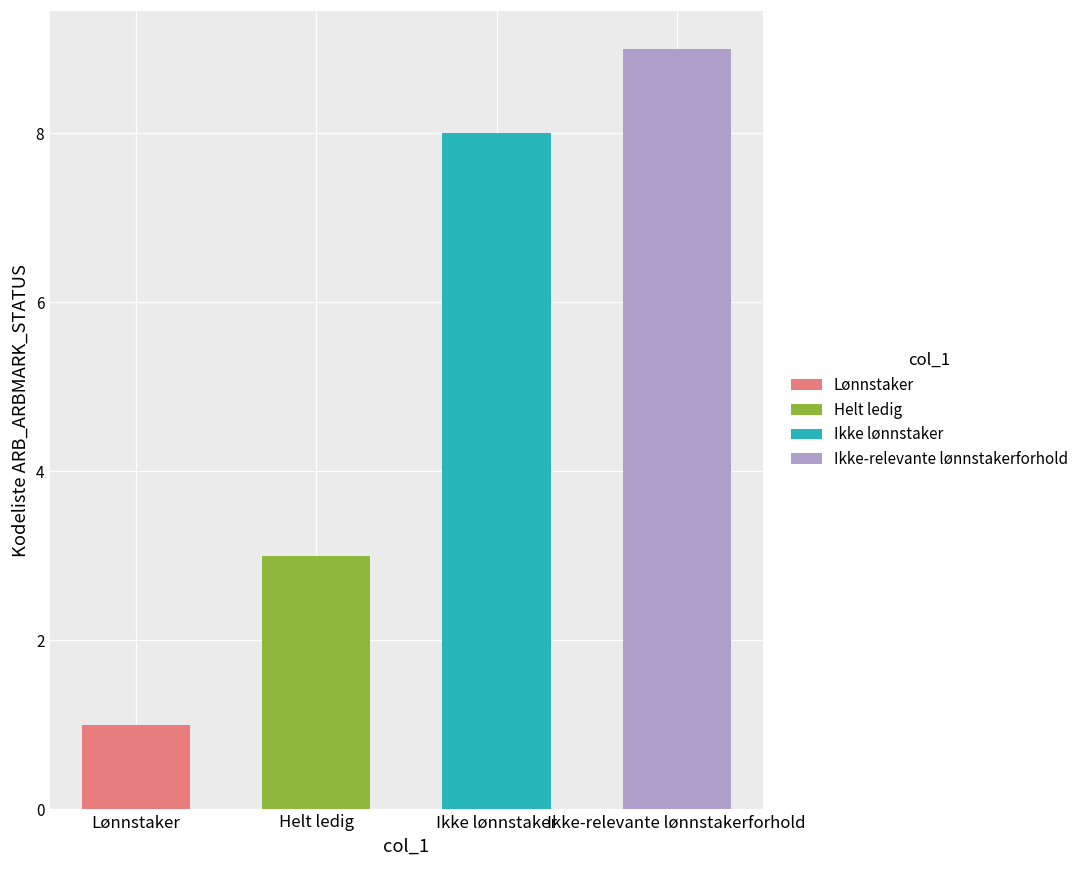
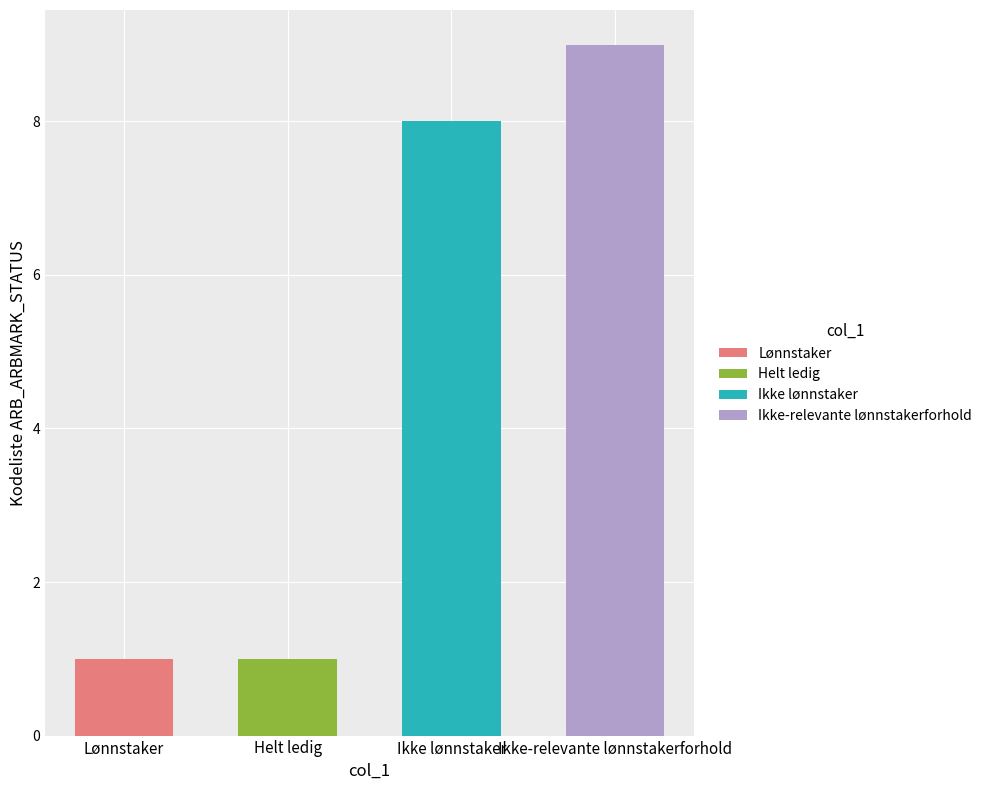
Helt ledig: 3 -> 1
